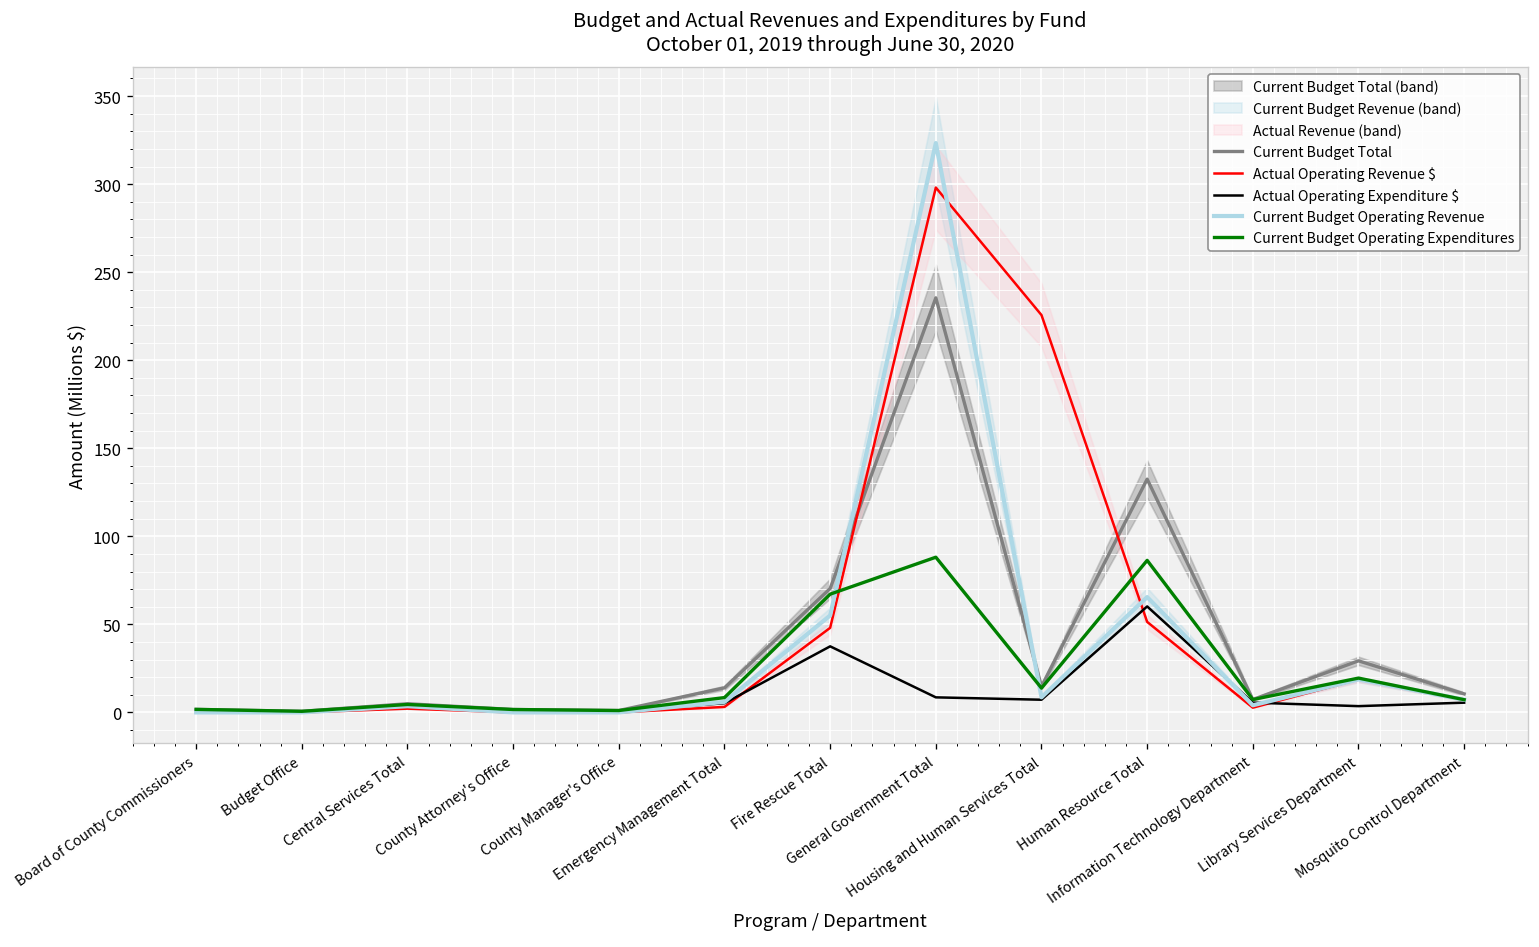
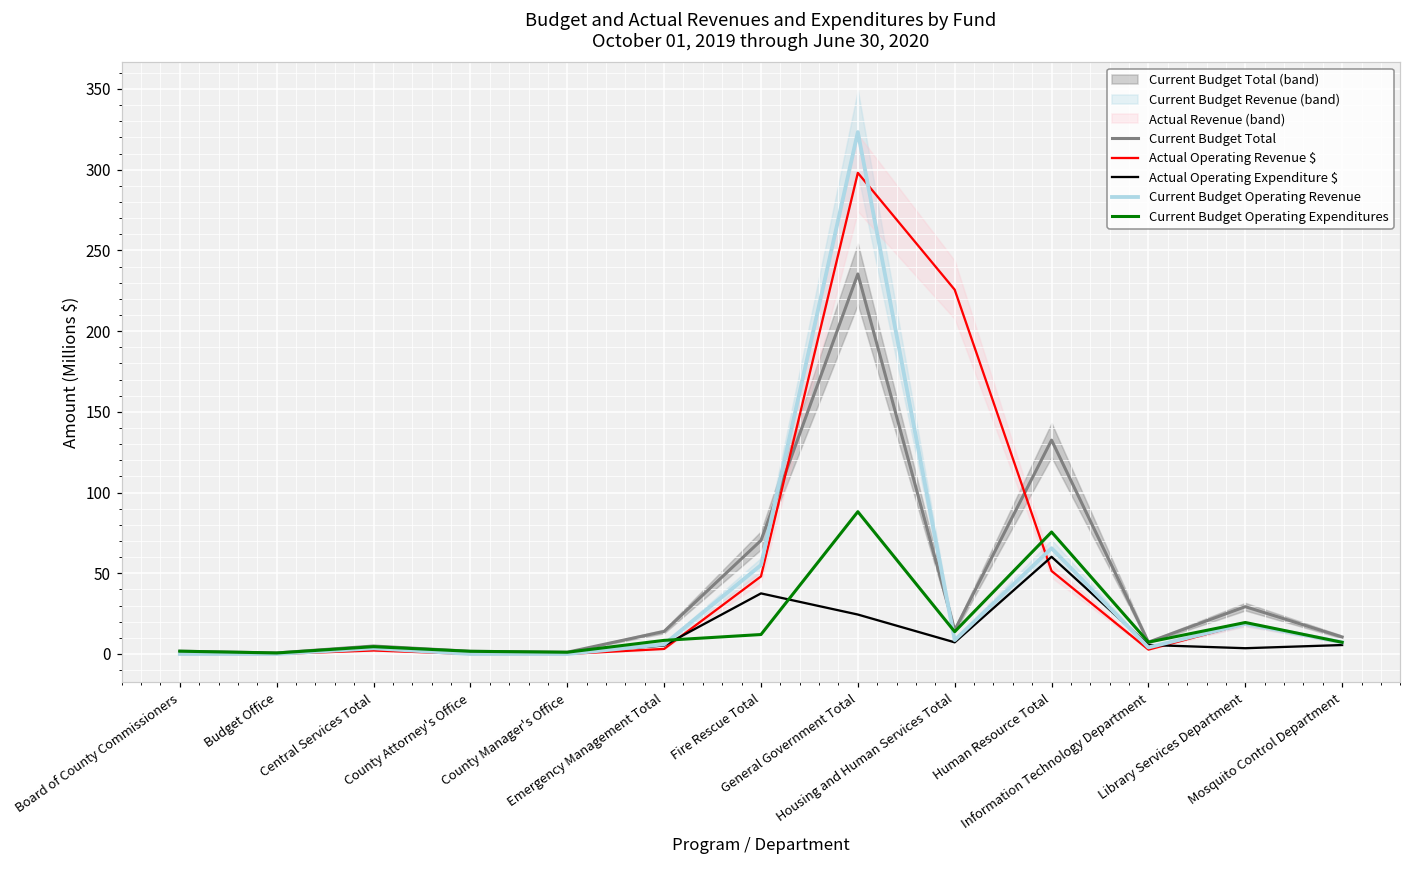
Current Budget Operating Expenditures, Fire Rescue Total: 67 -> 12
Actual Operating Expenditure $, General Government Total: 9 -> 24
Current Budget Operating Expenditures, Human Resource Total: 86 -> 76
